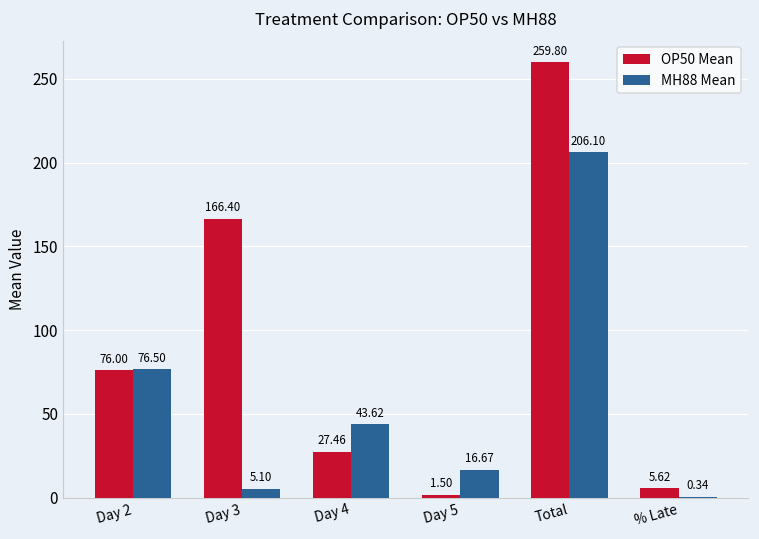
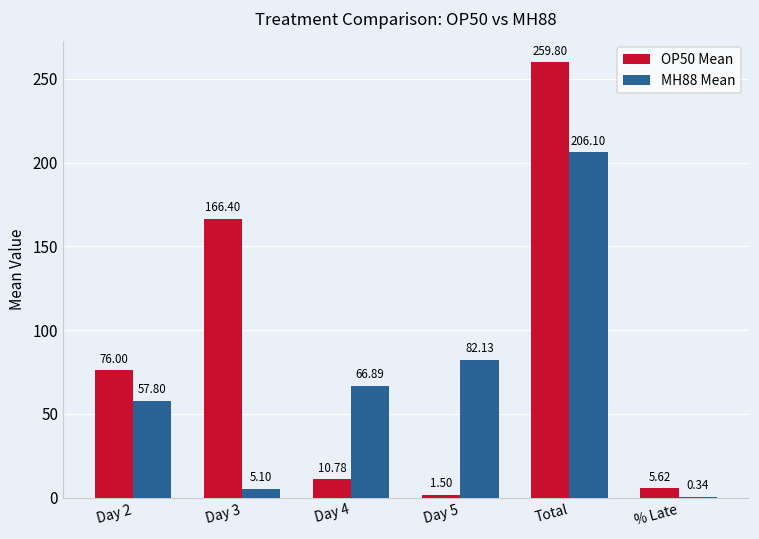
MH88 Mean, Day 2: 76.50 -> 57.80
OP50 Mean, Day 4: 27.46 -> 10.78
MH88 Mean, Day 4: 43.62 -> 66.89
MH88 Mean, Day 5: 16.67 -> 82.13
